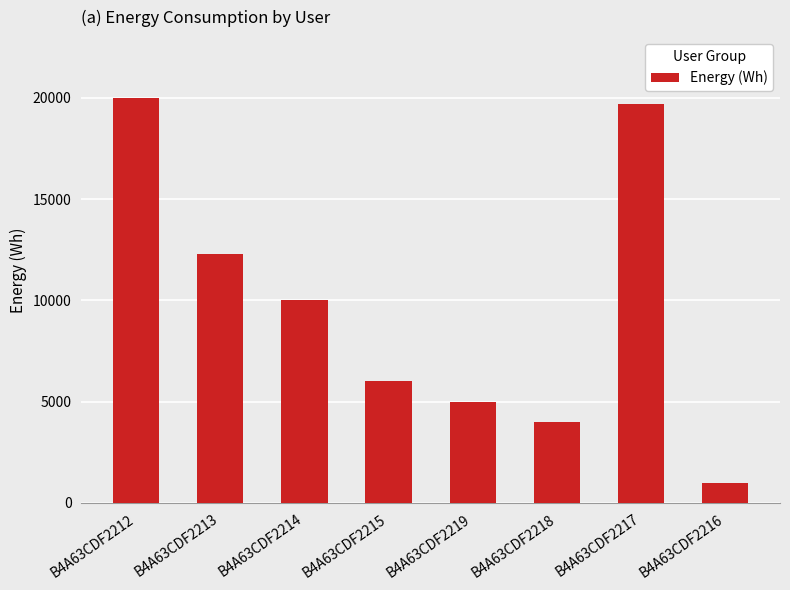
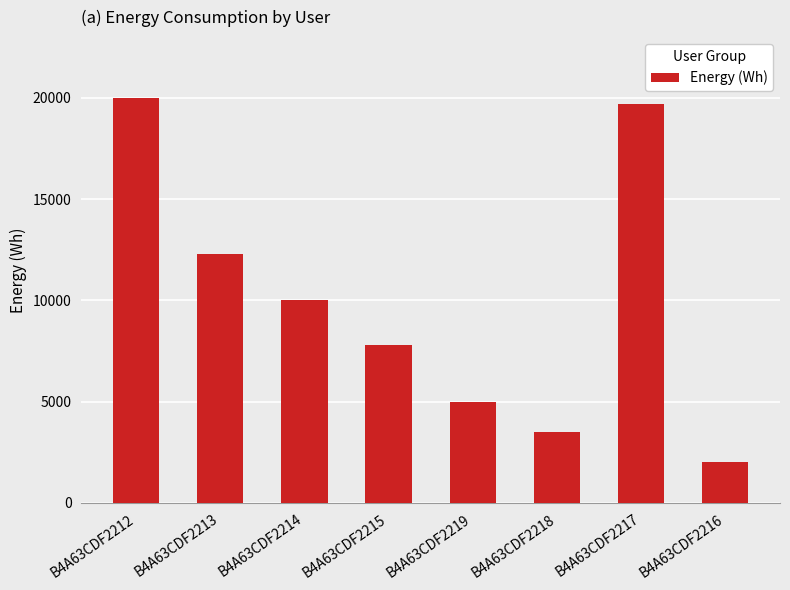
B4A63CDF2215: 6000 -> 7800
B4A63CDF2218: 4000 -> 3500
B4A63CDF2216: 1000 -> 2000
